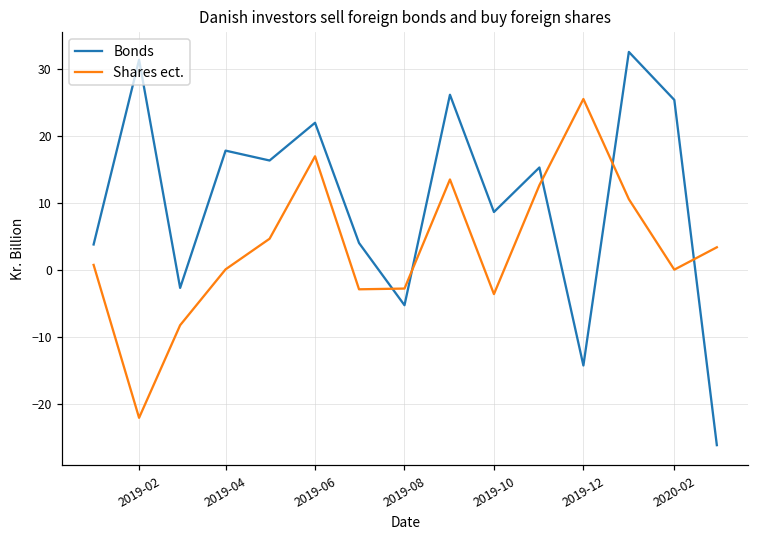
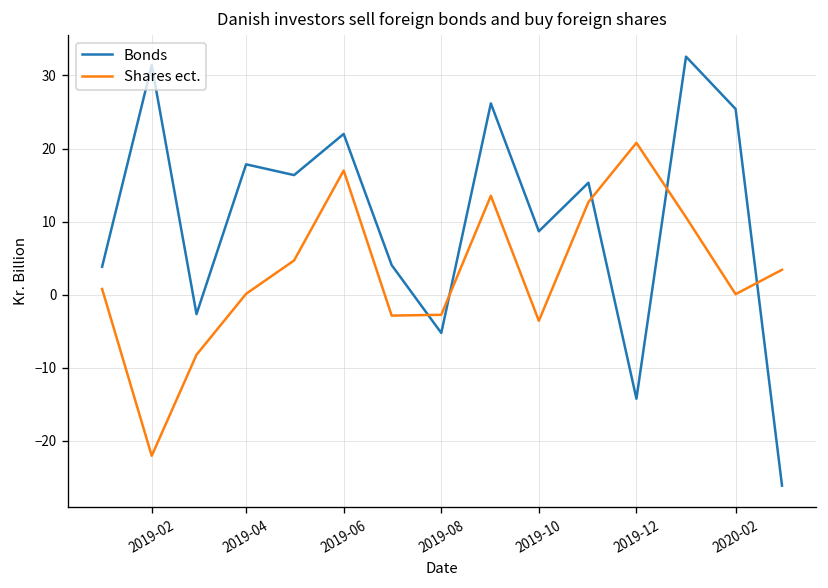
Shares ect., 2019-12: 26 -> 21
